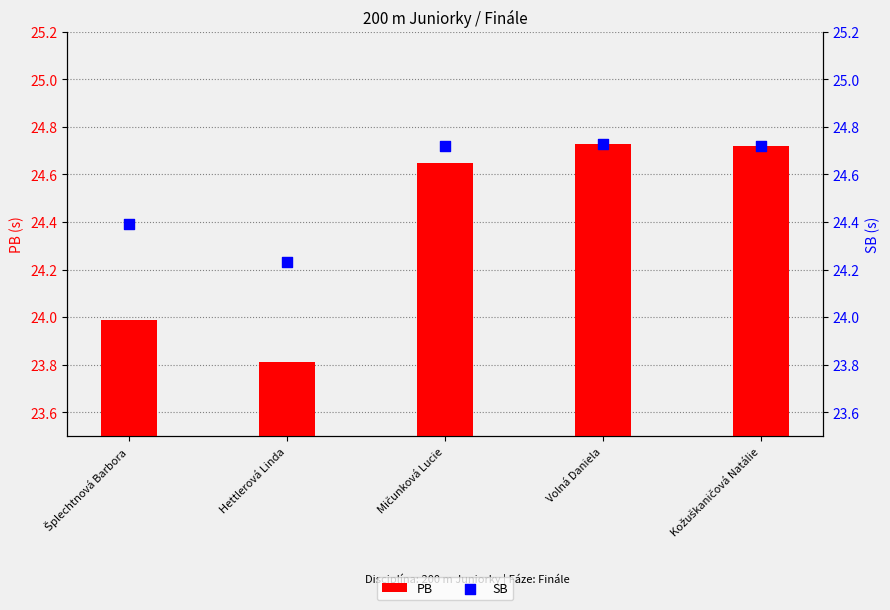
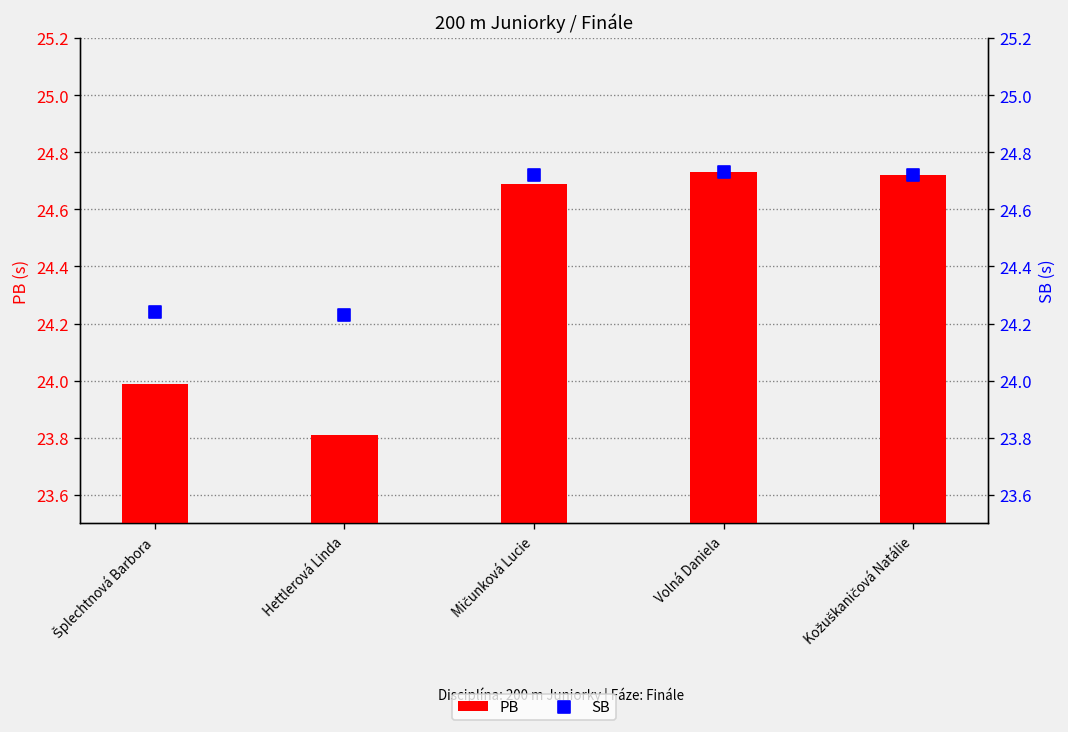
PB, Mičunková Lucie: 24.65 -> 24.69
SB, Šplechtnová Barbora: 24.39 -> 24.24
